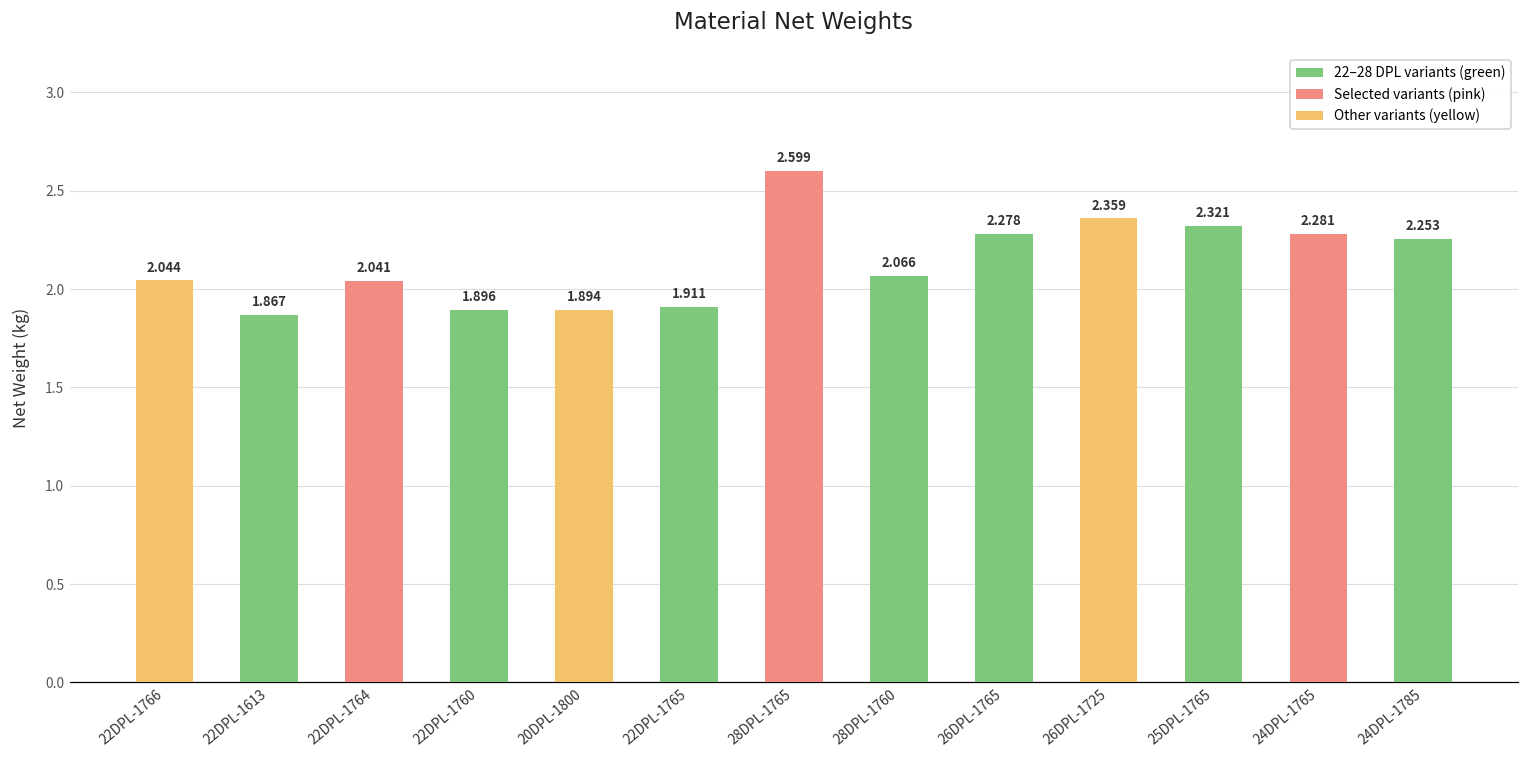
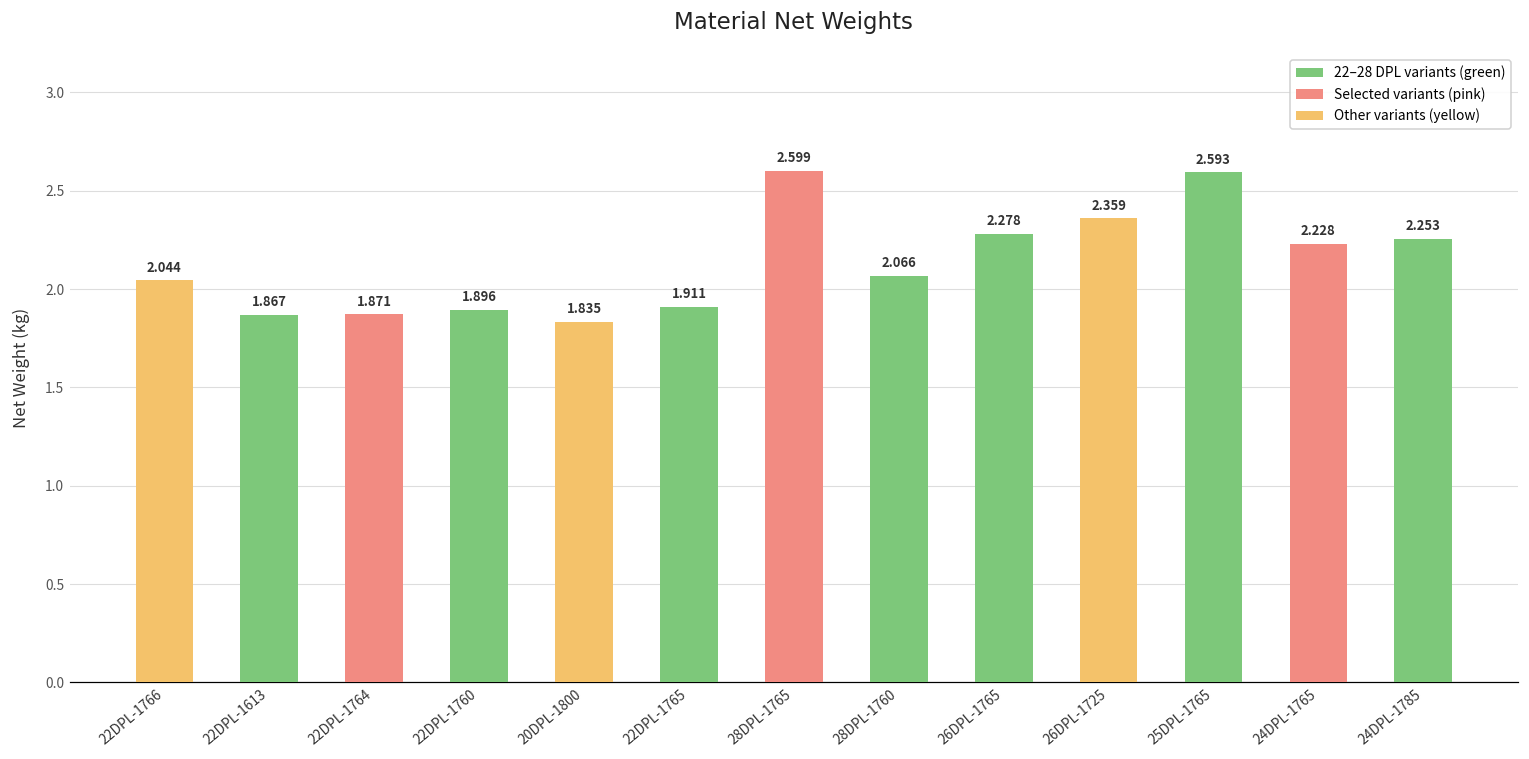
22DPL-1764: 2.041 -> 1.871
20DPL-1800: 1.894 -> 1.835
25DPL-1765: 2.321 -> 2.593
24DPL-1765: 2.281 -> 2.228
